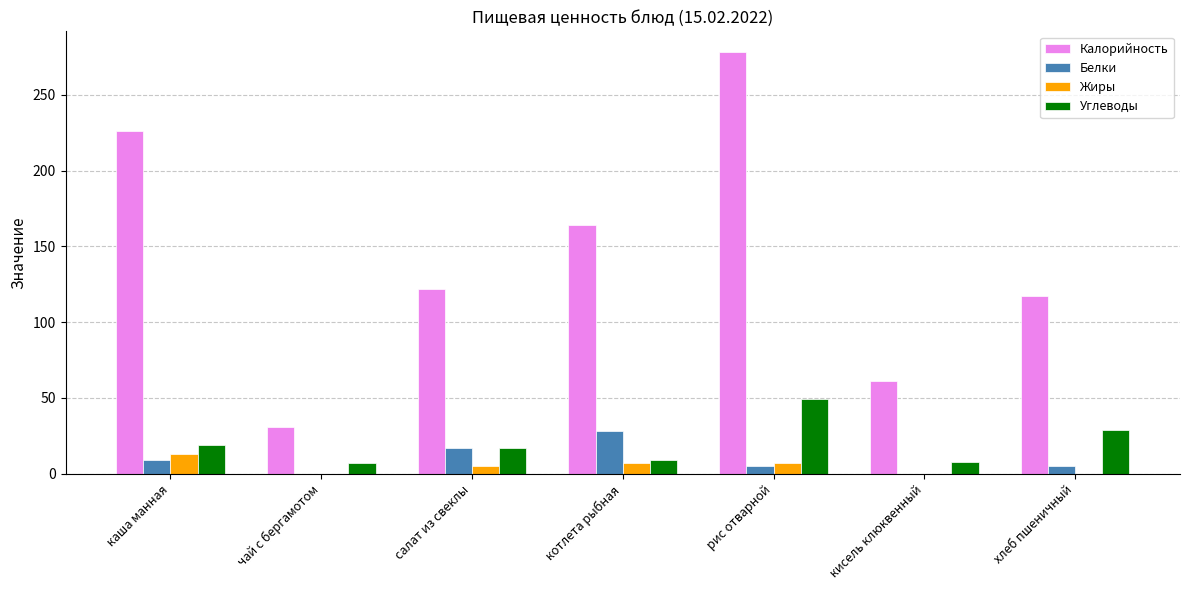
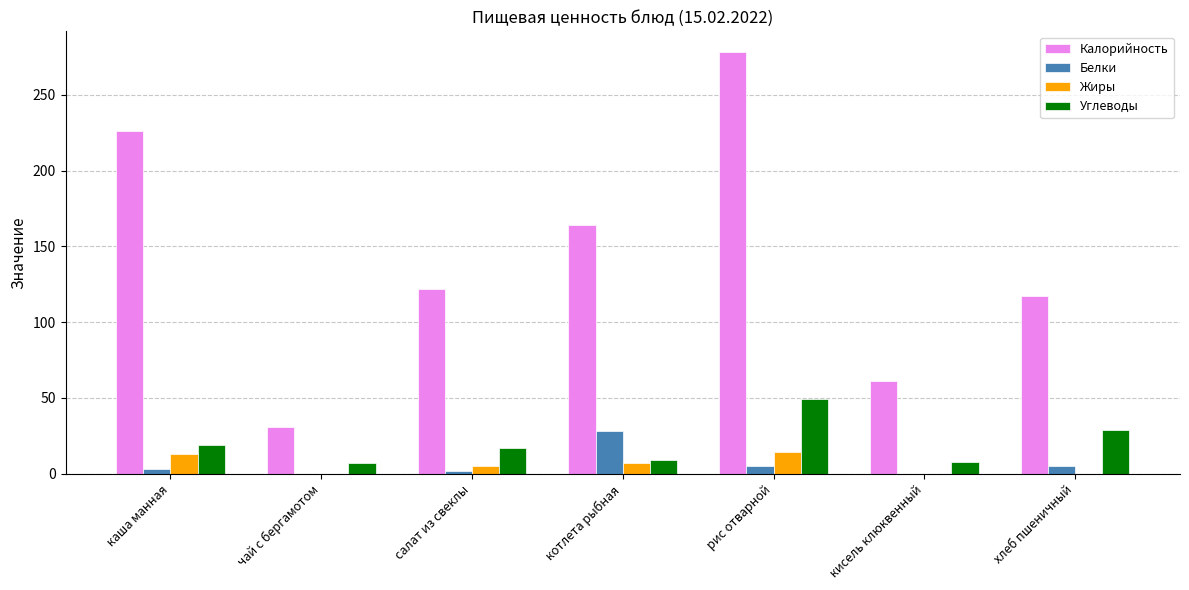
Белки, каша манная: 9 -> 3
Белки, салат из свеклы: 17 -> 2
Жиры, рис отварной: 7 -> 14
